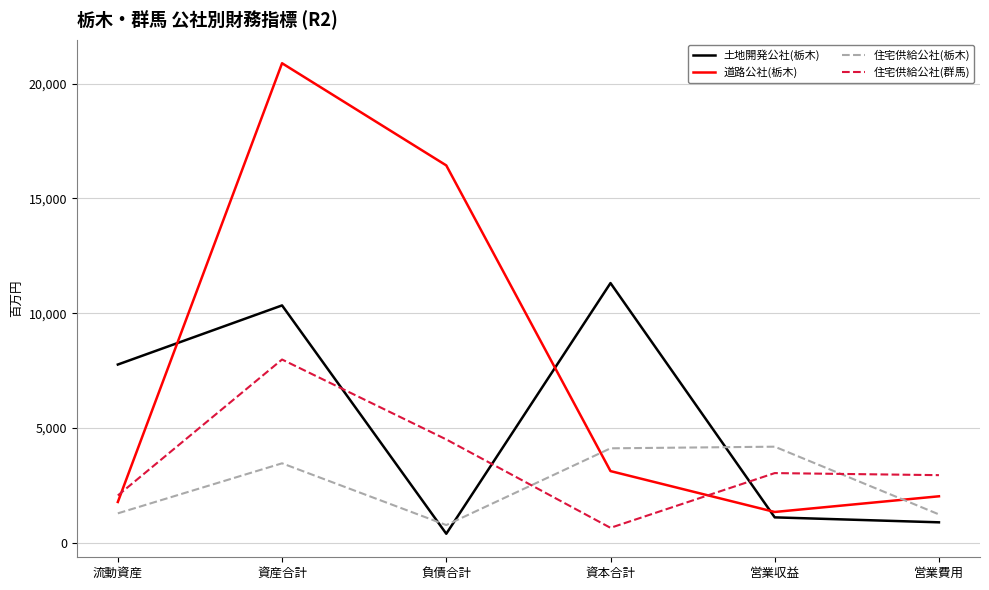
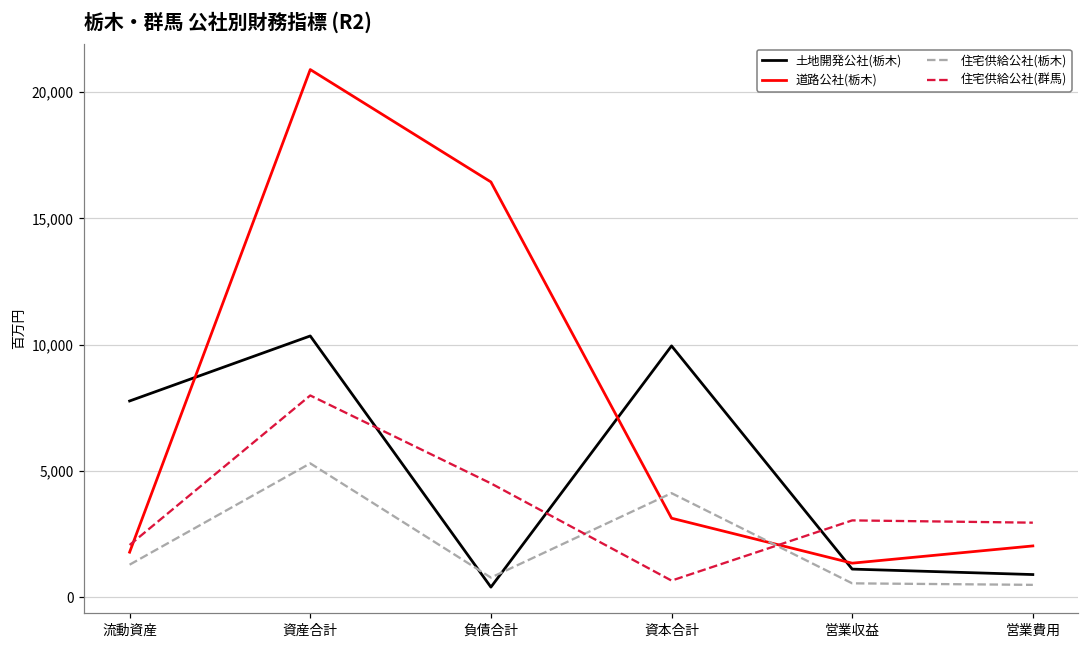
住宅供給公社(栃木), 資産合計: 3,500 -> 5,300
土地開発公社(栃木), 資本合計: 11,300 -> 9,900
住宅供給公社(栃木), 営業収益: 4,200 -> 500
住宅供給公社(栃木), 営業費用: 1,200 -> 500
